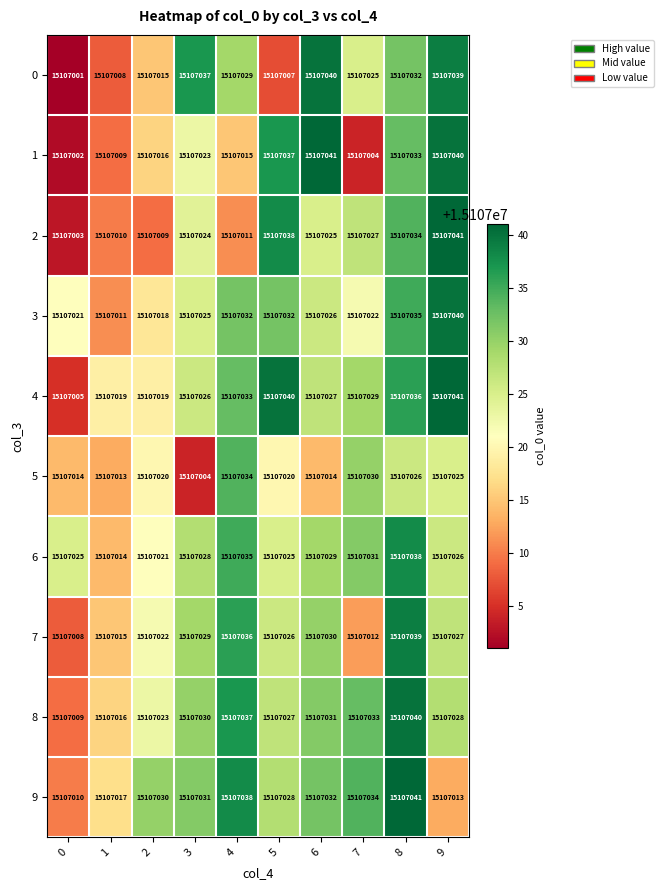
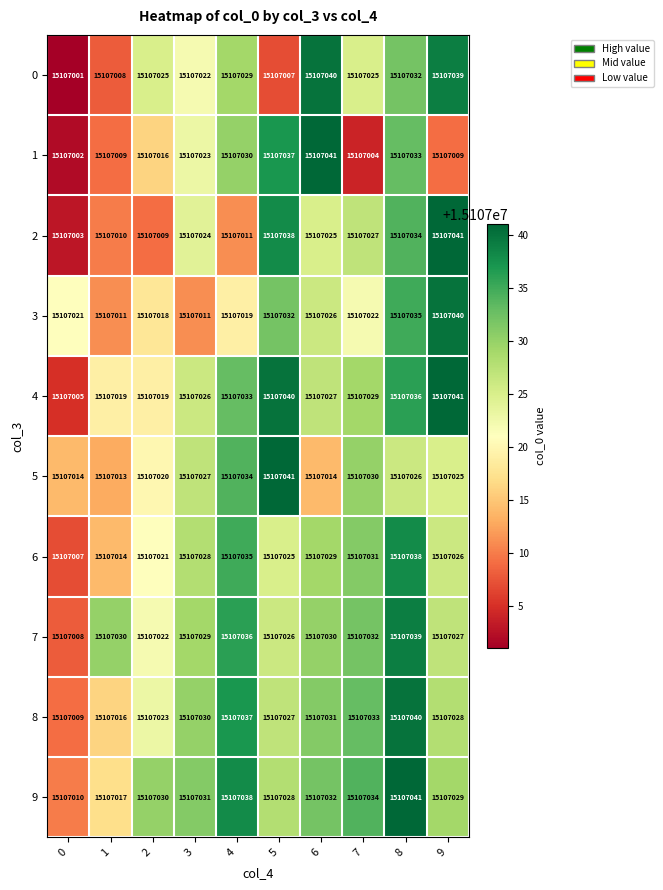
0, 2: 15107015 -> 15107025
0, 3: 15107037 -> 15107022
1, 4: 15107015 -> 15107030
1, 9: 15107040 -> 15107009
3, 3: 15107025 -> 15107011
3, 4: 15107032 -> 15107019
5, 3: 15107004 -> 15107027
5, 5: 15107020 -> 15107041
6, 0: 15107025 -> 15107007
7, 1: 15107015 -> 15107030
7, 7: 15107012 -> 15107032
9, 9: 15107013 -> 15107029
